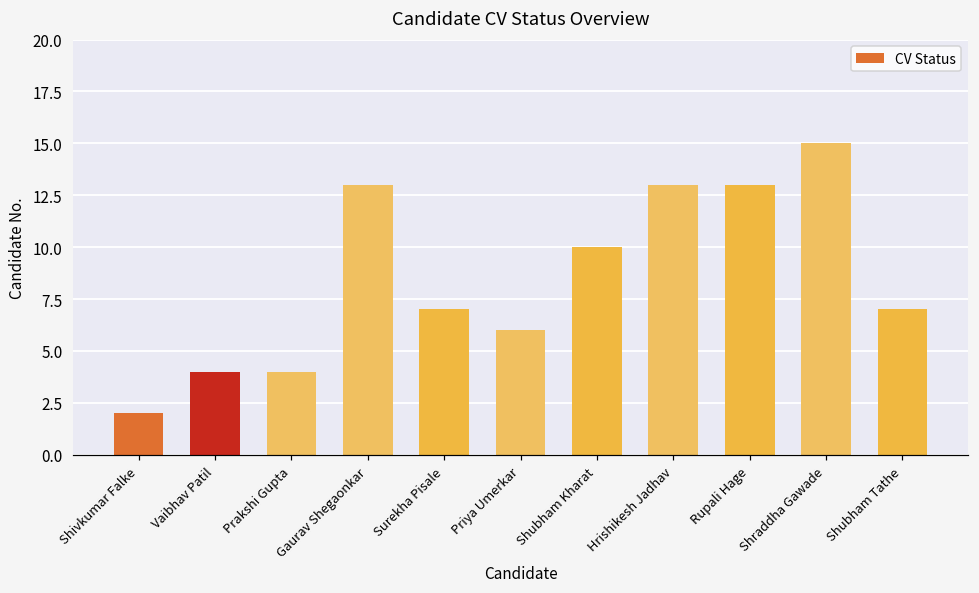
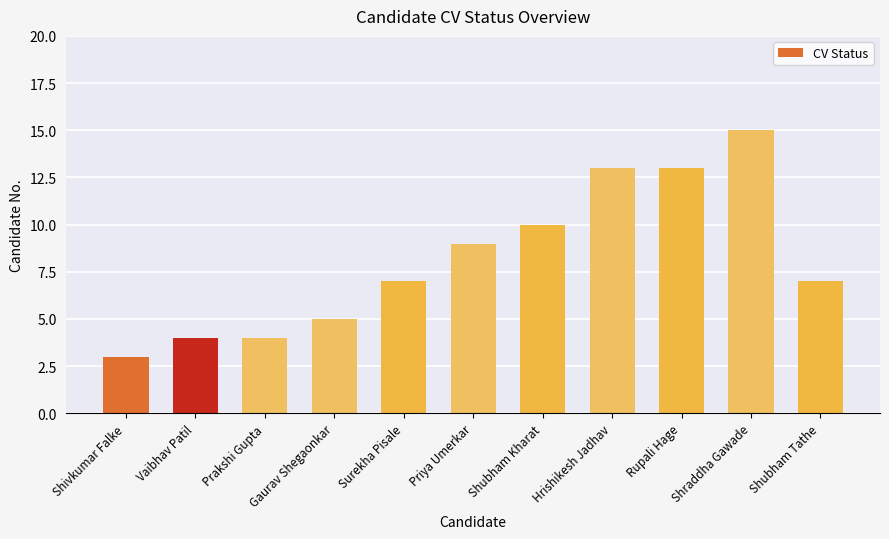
Shivkumar Falke: 2 -> 3
Gaurav Shegaonkar: 13 -> 5
Priya Umerkar: 6 -> 9
